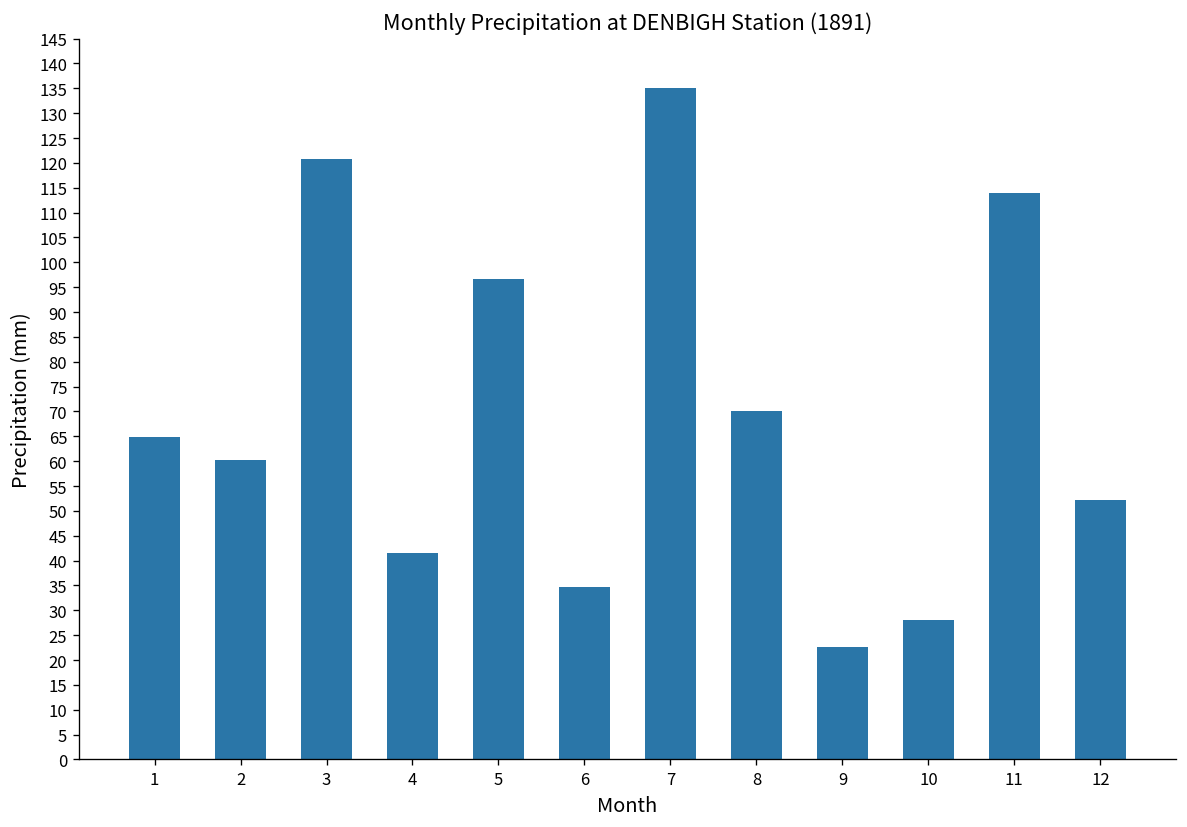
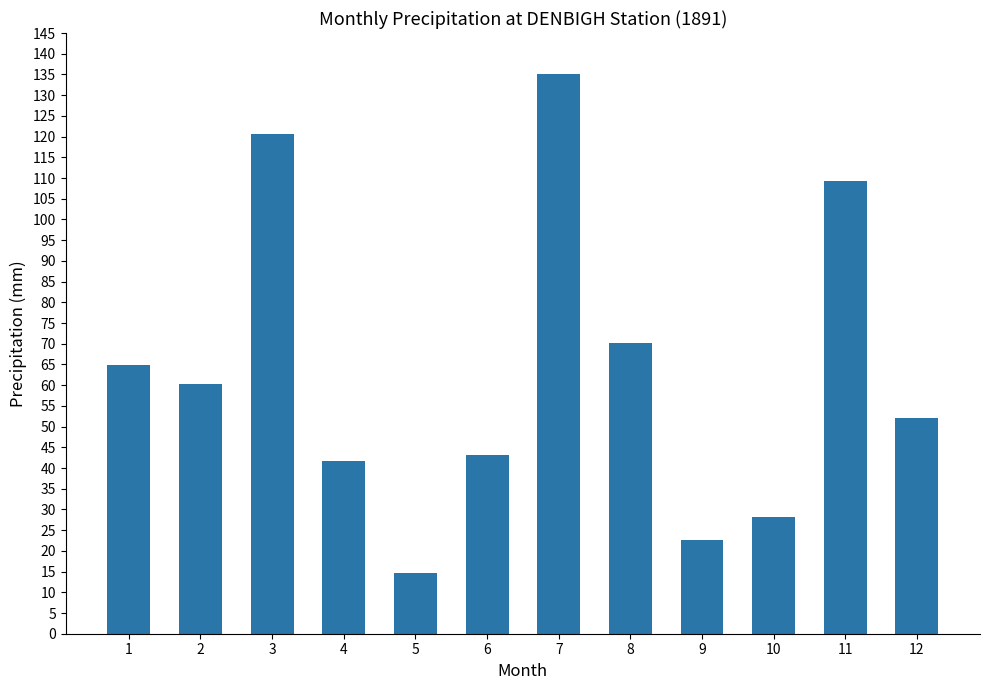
5: 97 -> 15
6: 35 -> 43
11: 114 -> 109
